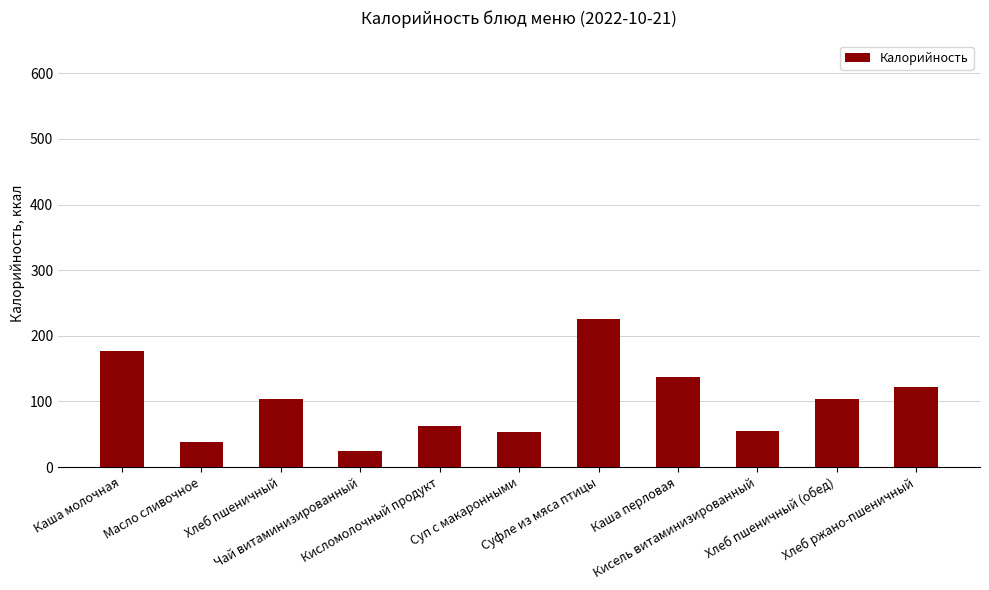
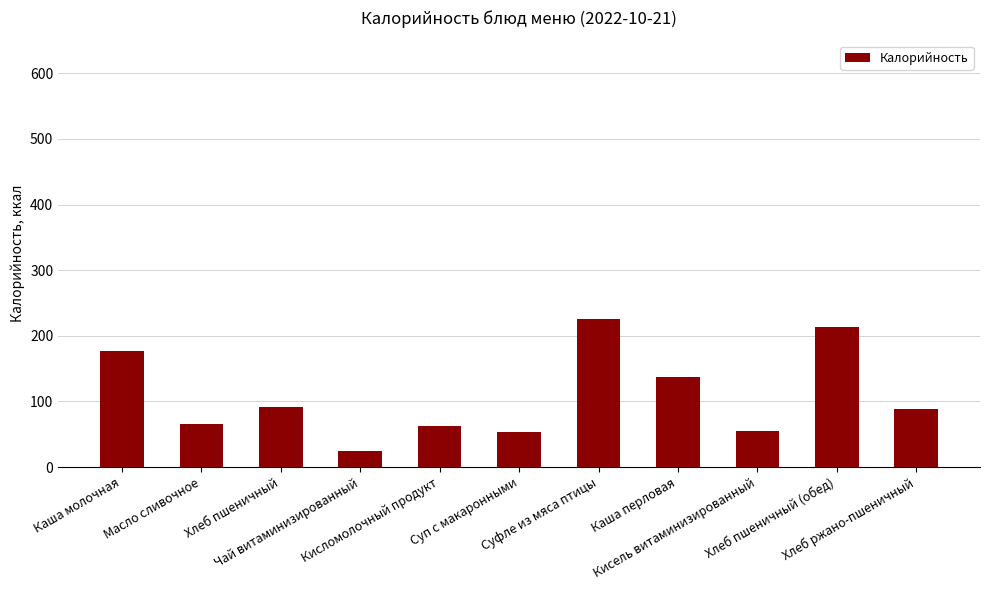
Масло сливочное: 40 -> 70
Хлеб пшеничный: 100 -> 90
Хлеб пшеничный (обед): 100 -> 210
Хлеб ржано-пшеничный: 120 -> 90
